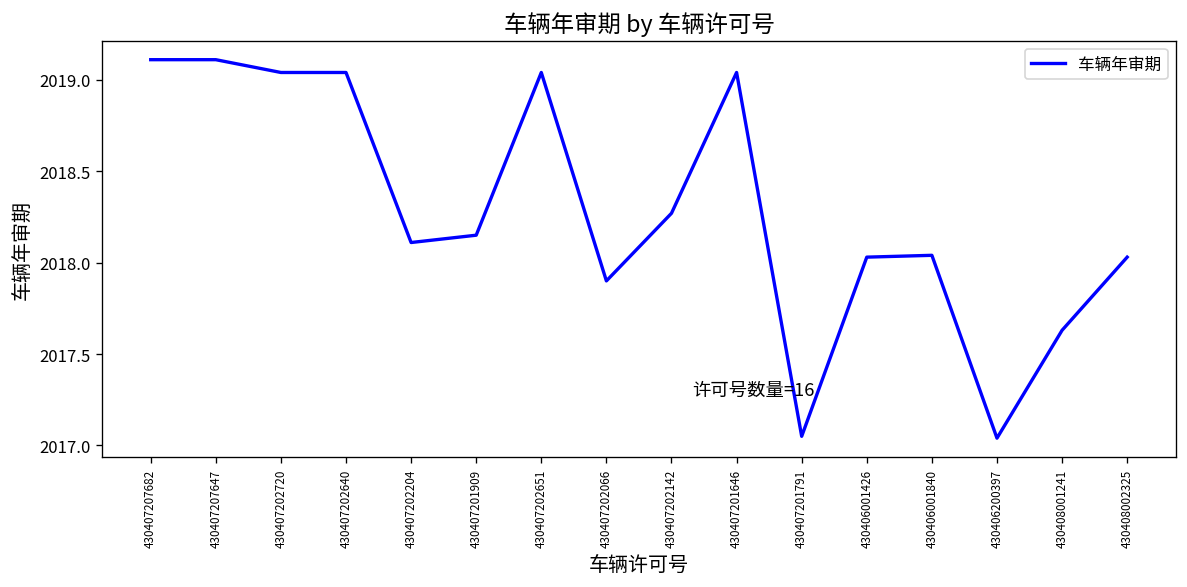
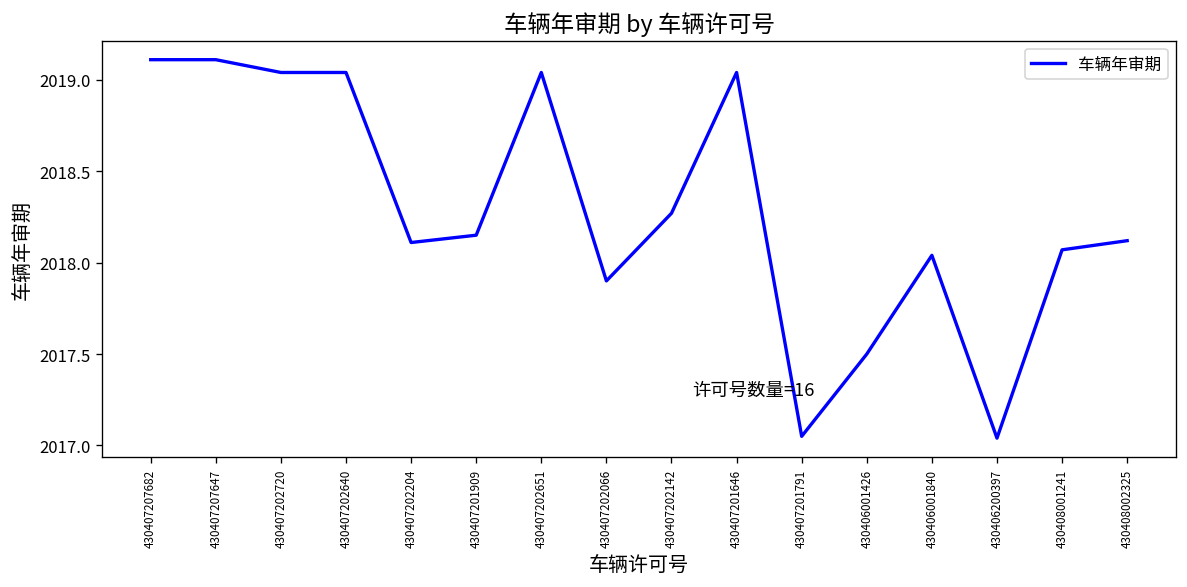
430406001426: 2018.03 -> 2017.50
430408001241: 2017.63 -> 2018.07
430408002325: 2018.03 -> 2018.12
